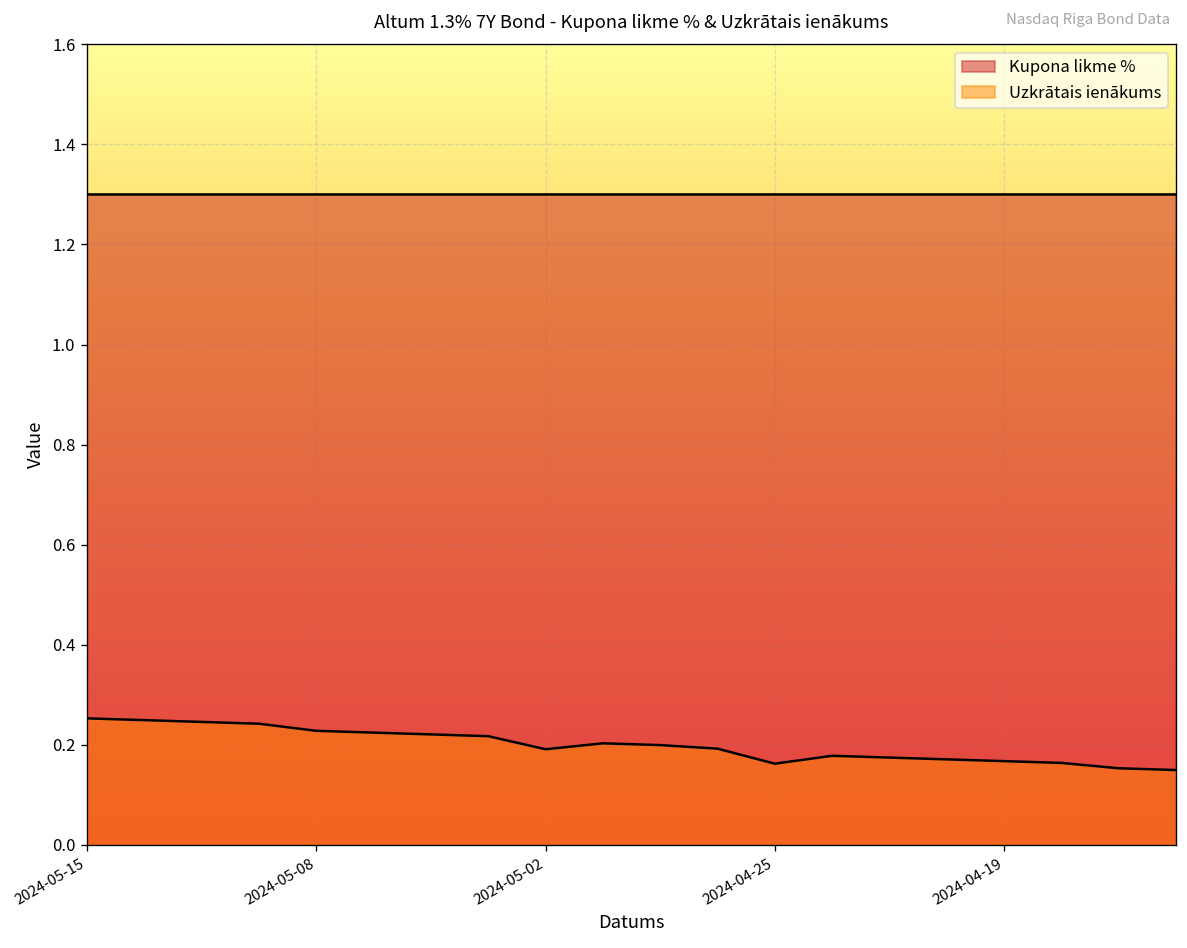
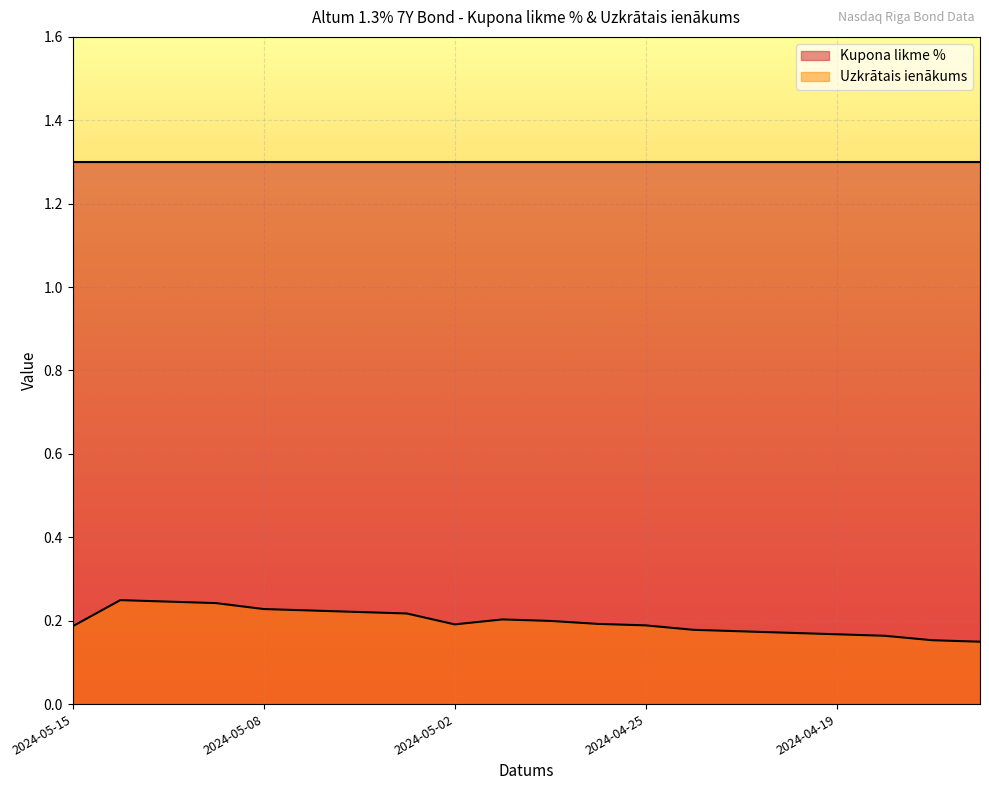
Uzkrātais ienākums, 2024-05-15: 0.25 -> 0.19
Uzkrātais ienākums, 2024-04-25: 0.16 -> 0.19
